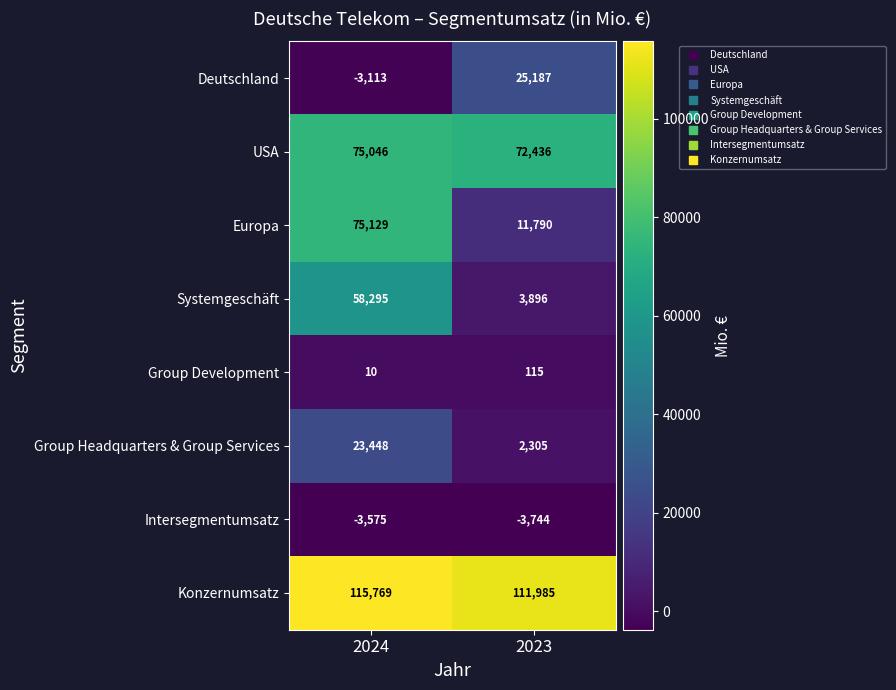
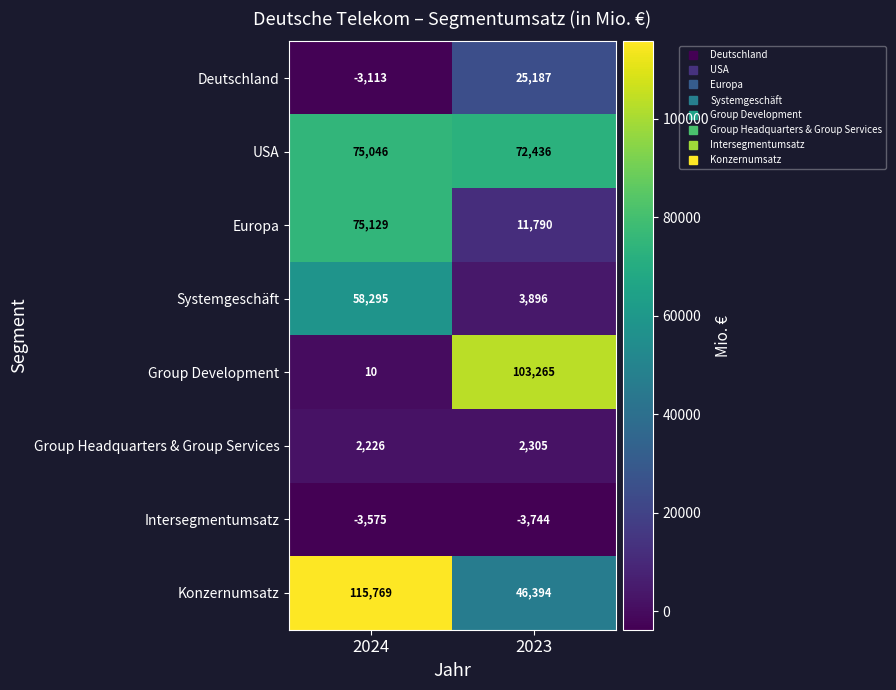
Group Development, 2023: 115 -> 103,265
Group Headquarters & Group Services, 2024: 23,448 -> 2,226
Konzernumsatz, 2023: 111,985 -> 46,394
